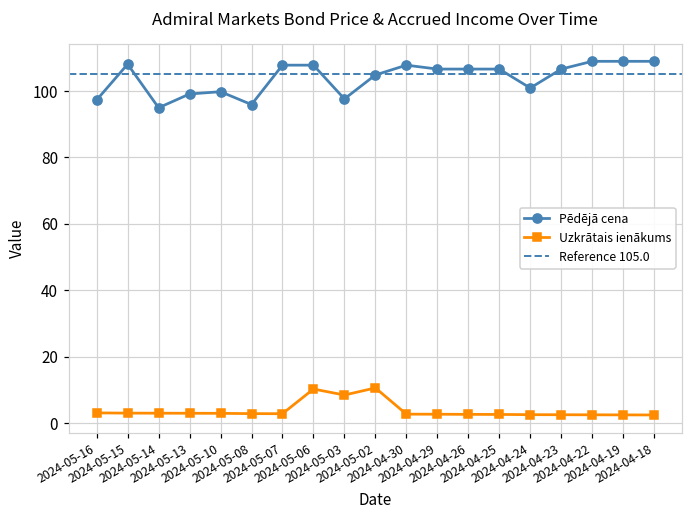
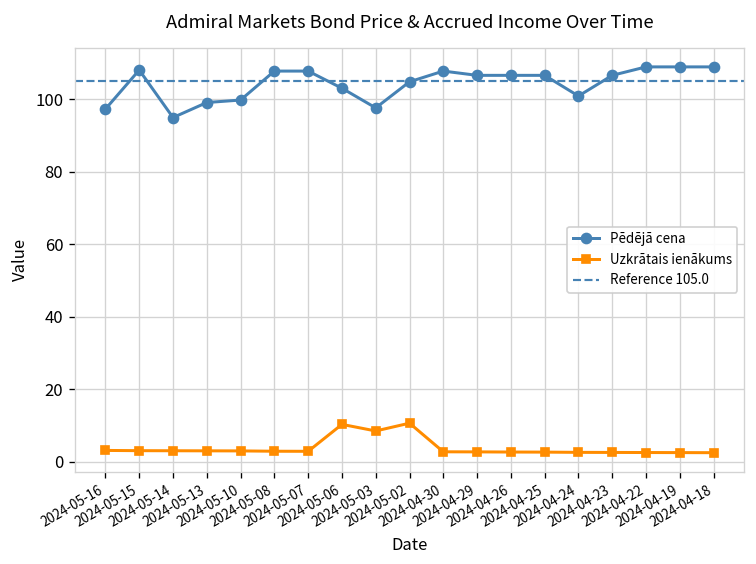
Pēdējā cena, 2024-05-08: 96 -> 108
Pēdējā cena, 2024-05-06: 108 -> 103
